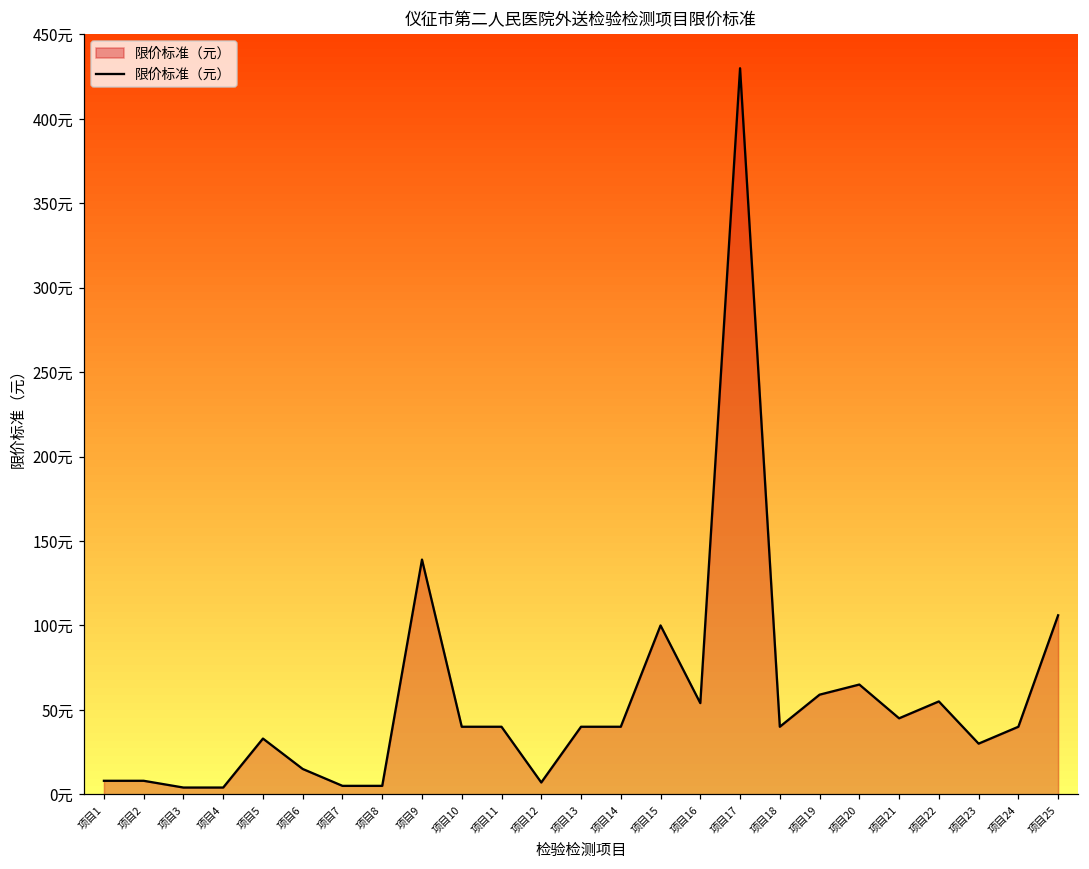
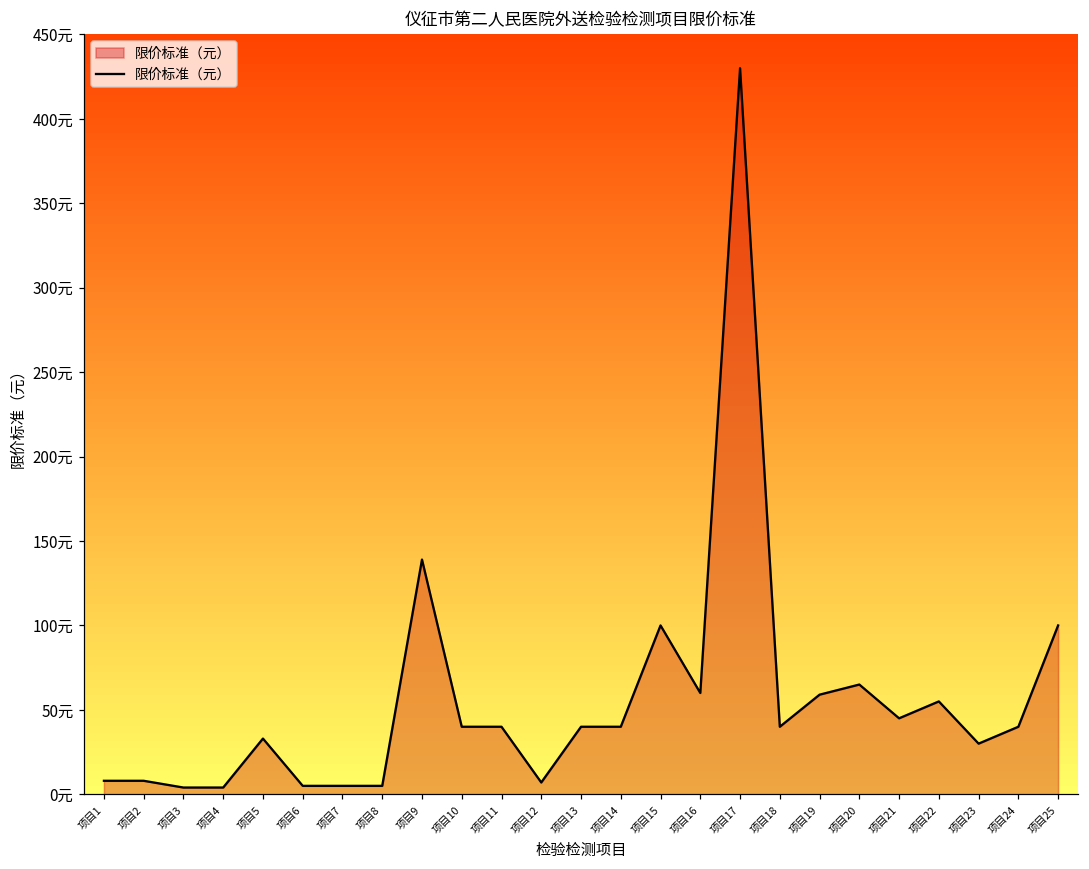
项目6: 15元 -> 5元
项目16: 54元 -> 60元
项目25: 106元 -> 100元
